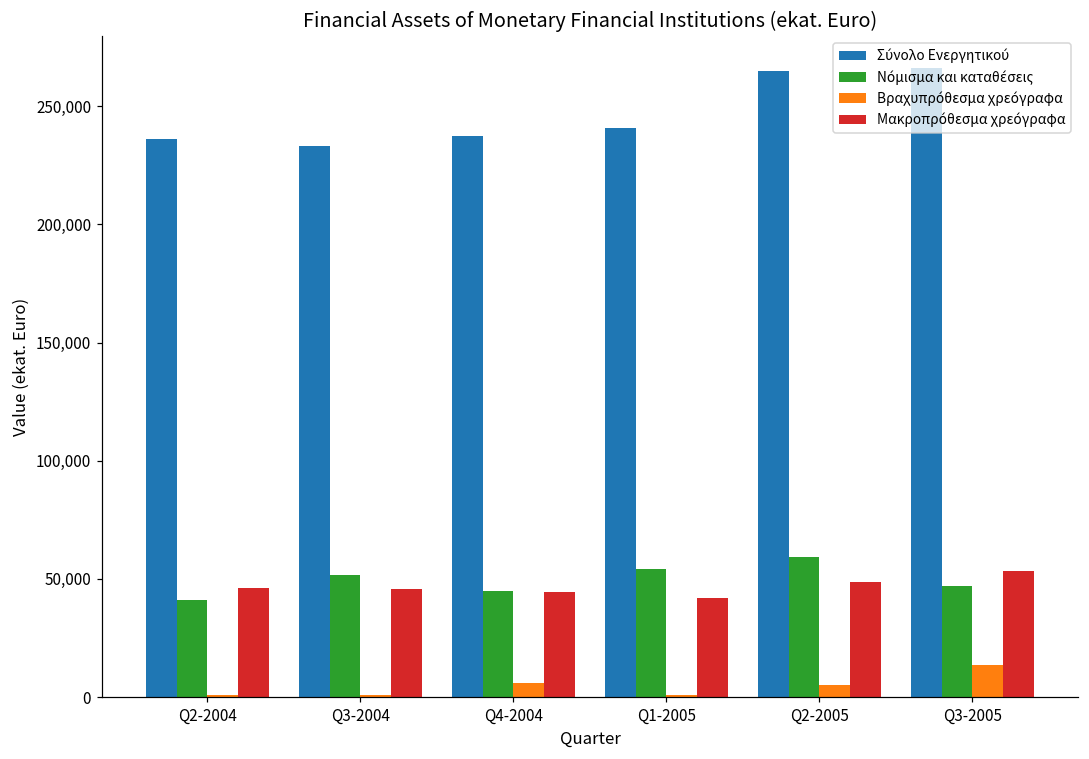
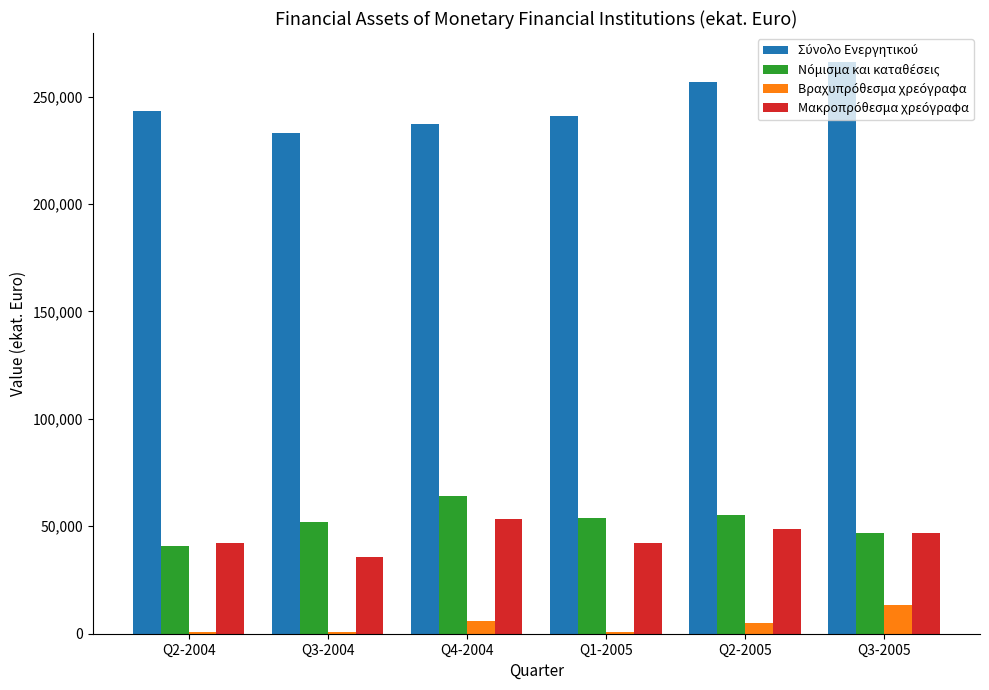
Σύνολο Ενεργητικού, Q2-2004: 236,000 -> 243,000
Μακροπρόθεσμα χρεόγραφα, Q2-2004: 46,000 -> 42,000
Μακροπρόθεσμα χρεόγραφα, Q3-2004: 46,000 -> 36,000
Νόμισμα και καταθέσεις, Q4-2004: 45,000 -> 64,000
Μακροπρόθεσμα χρεόγραφα, Q4-2004: 44,000 -> 54,000
Σύνολο Ενεργητικού, Q2-2005: 265,000 -> 257,000
Νόμισμα και καταθέσεις, Q2-2005: 59,000 -> 55,000
Μακροπρόθεσμα χρεόγραφα, Q3-2005: 53,000 -> 47,000
